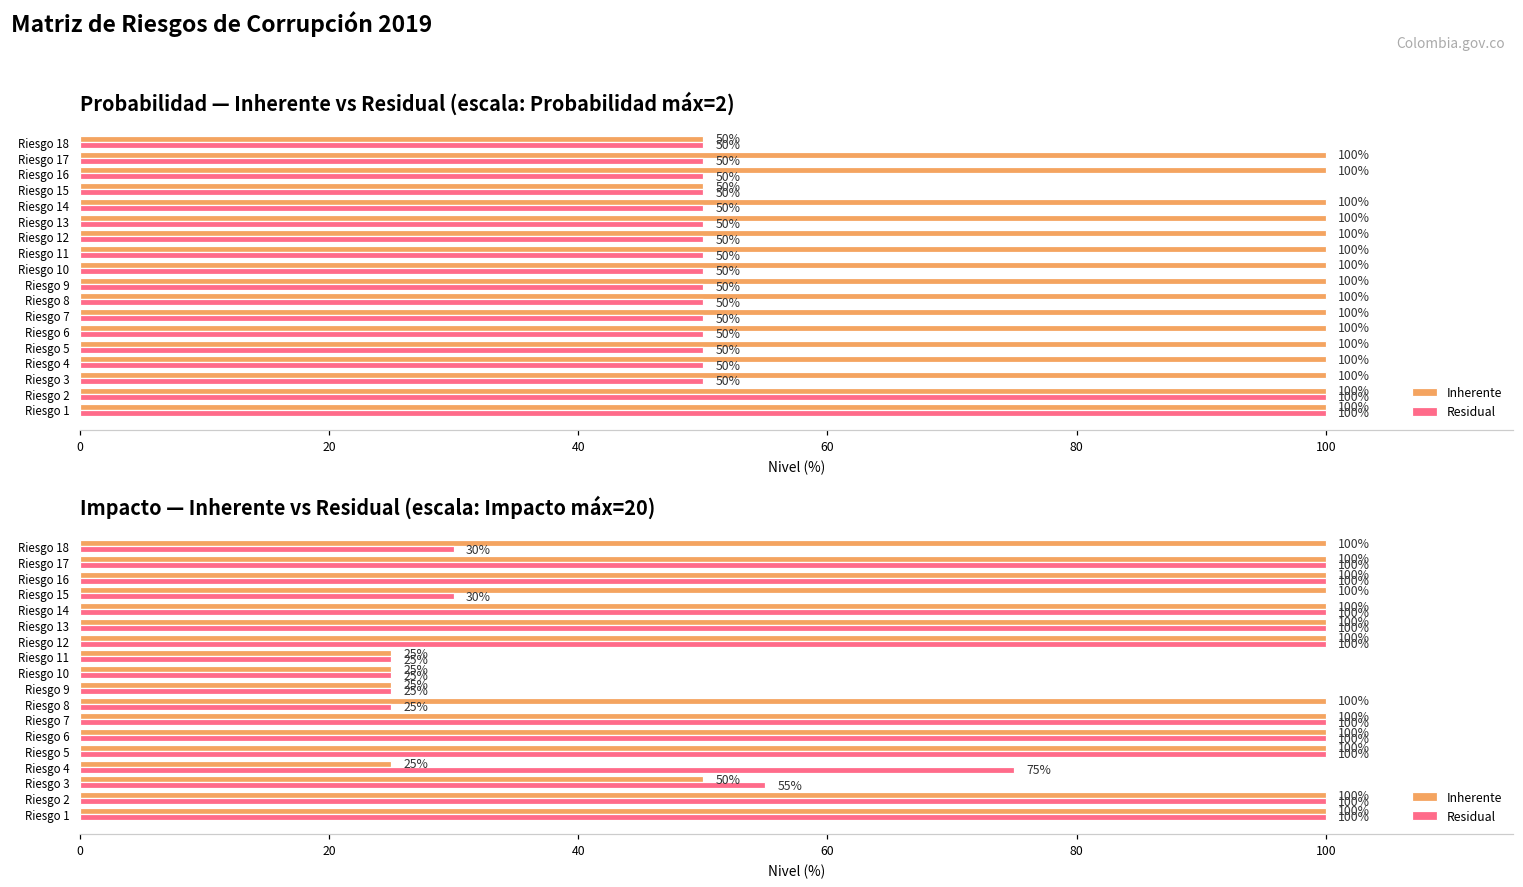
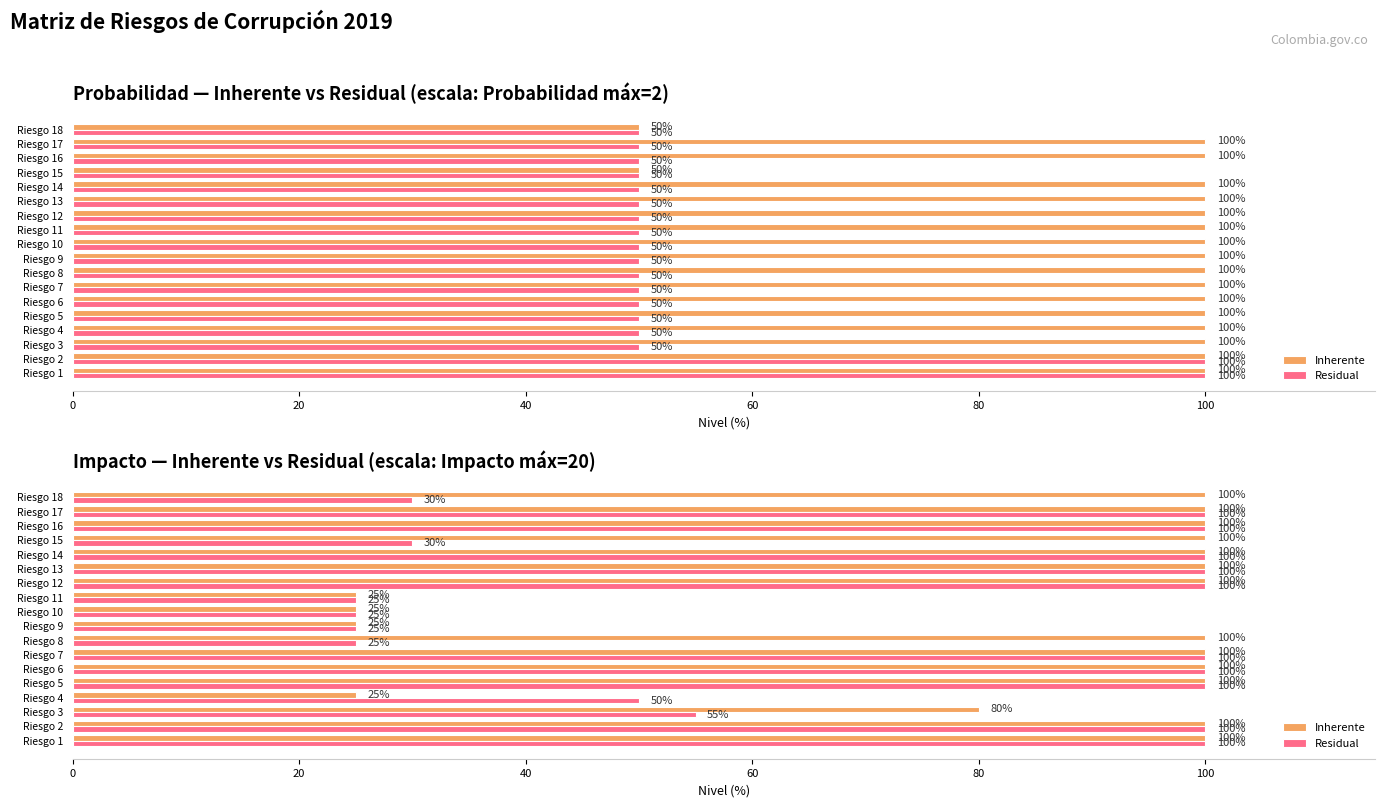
Impacto — Inherente vs Residual (escala: Impacto máx=20), Residual, Riesgo 4: 75% -> 50%
Impacto — Inherente vs Residual (escala: Impacto máx=20), Inherente, Riesgo 3: 50% -> 80%
